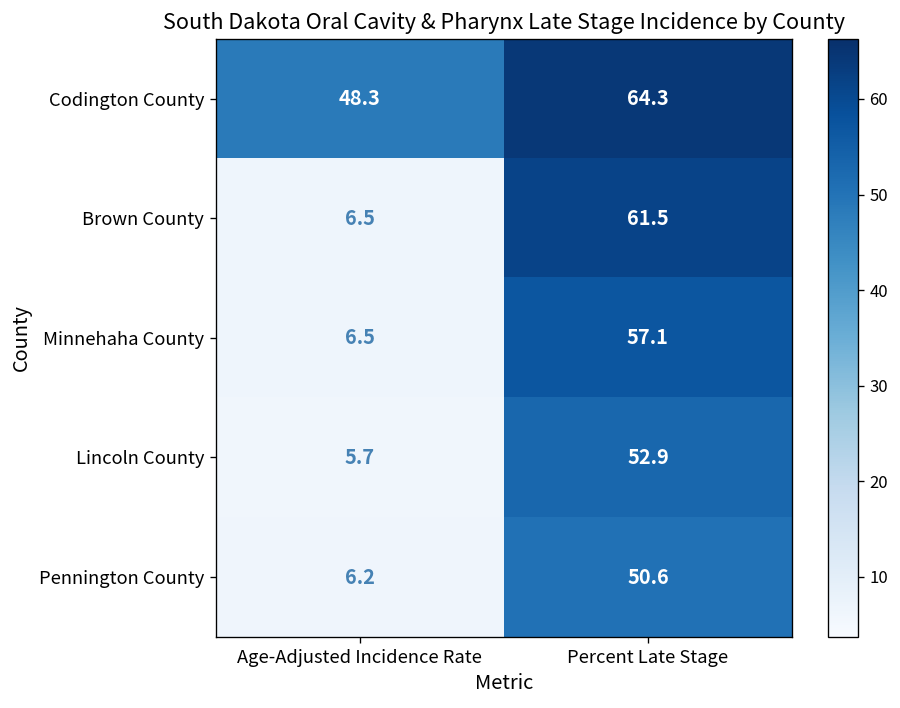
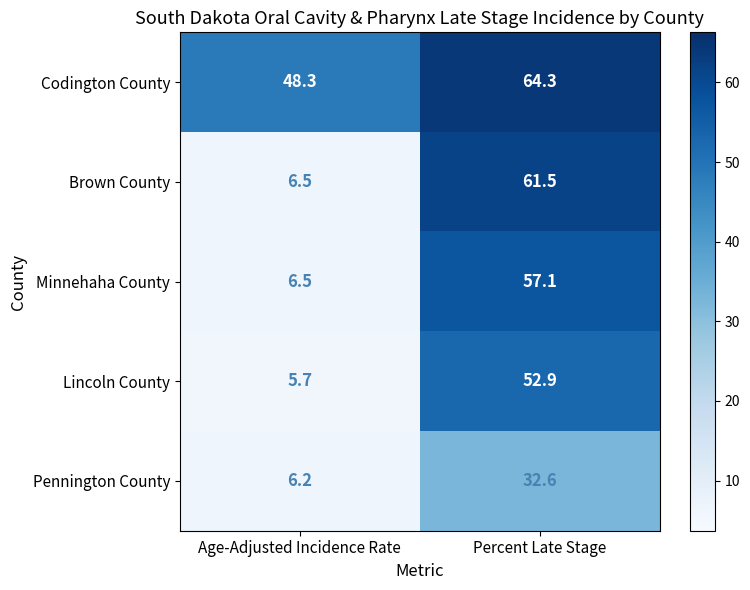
Pennington County, Percent Late Stage: 50.6 -> 32.6
